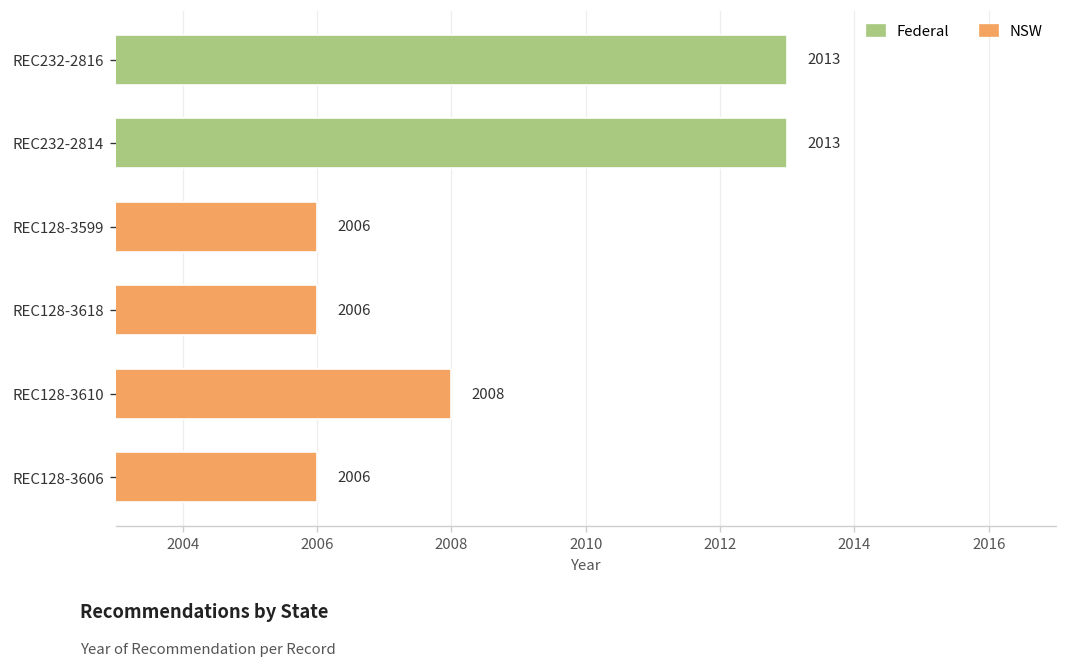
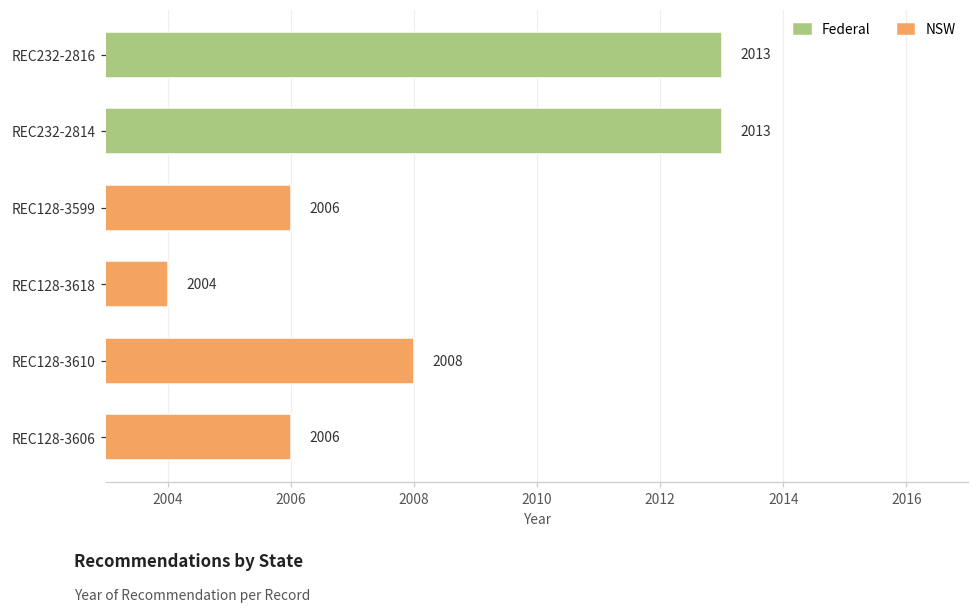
REC128-3618: 2006 -> 2004
